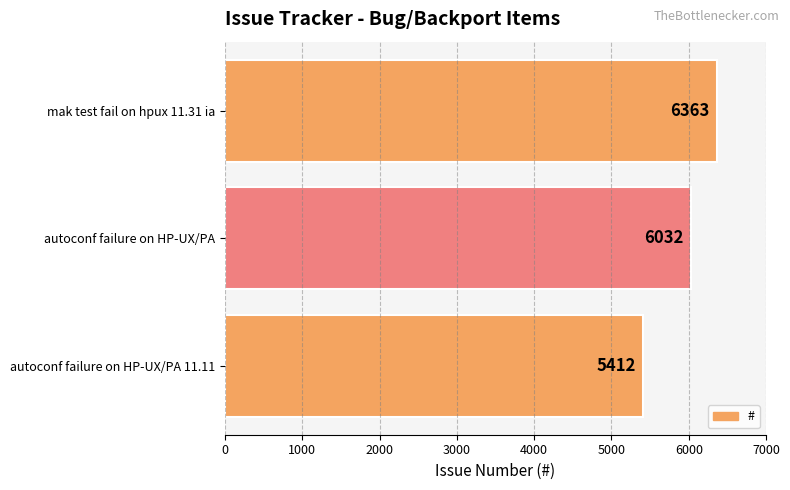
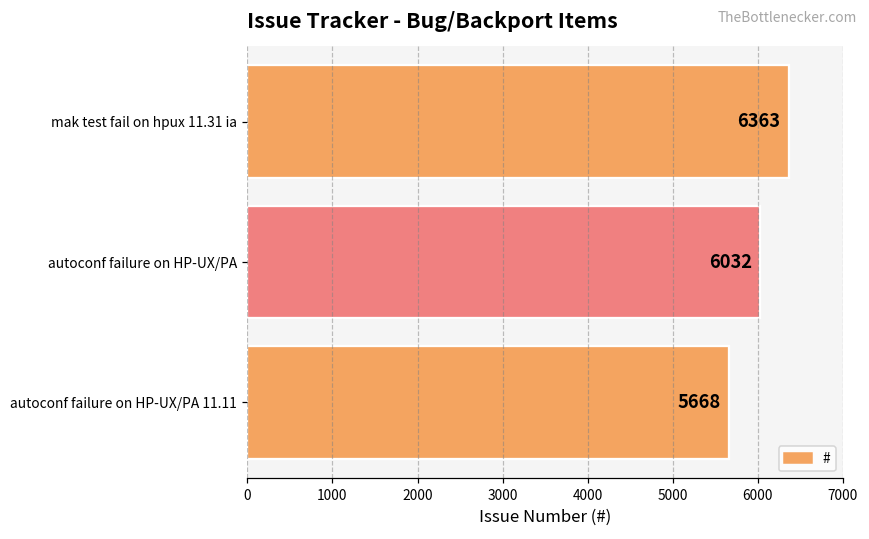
autoconf failure on HP-UX/PA 11.11: 5412 -> 5668
